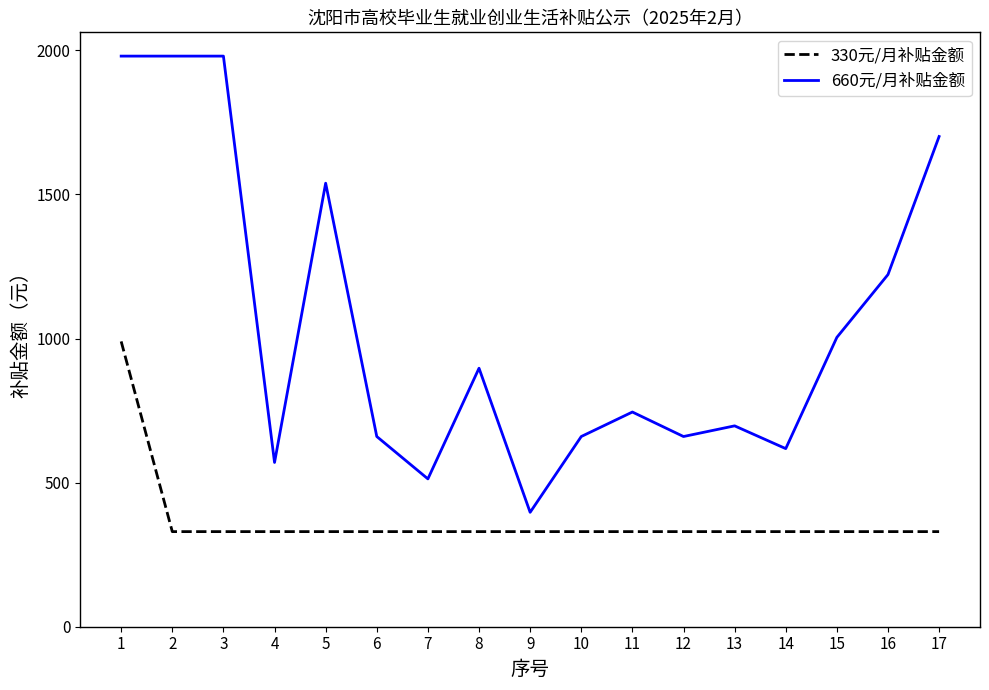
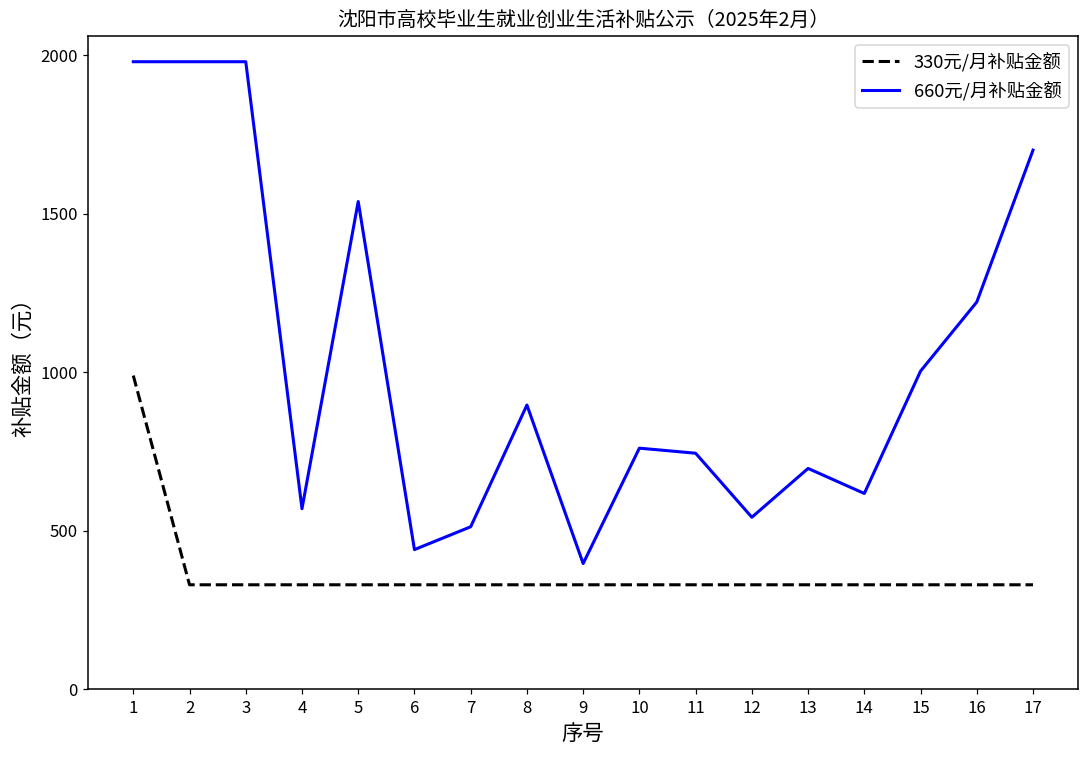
660元/月补贴金额, 6: 660 -> 440
660元/月补贴金额, 10: 660 -> 760
660元/月补贴金额, 12: 660 -> 540
